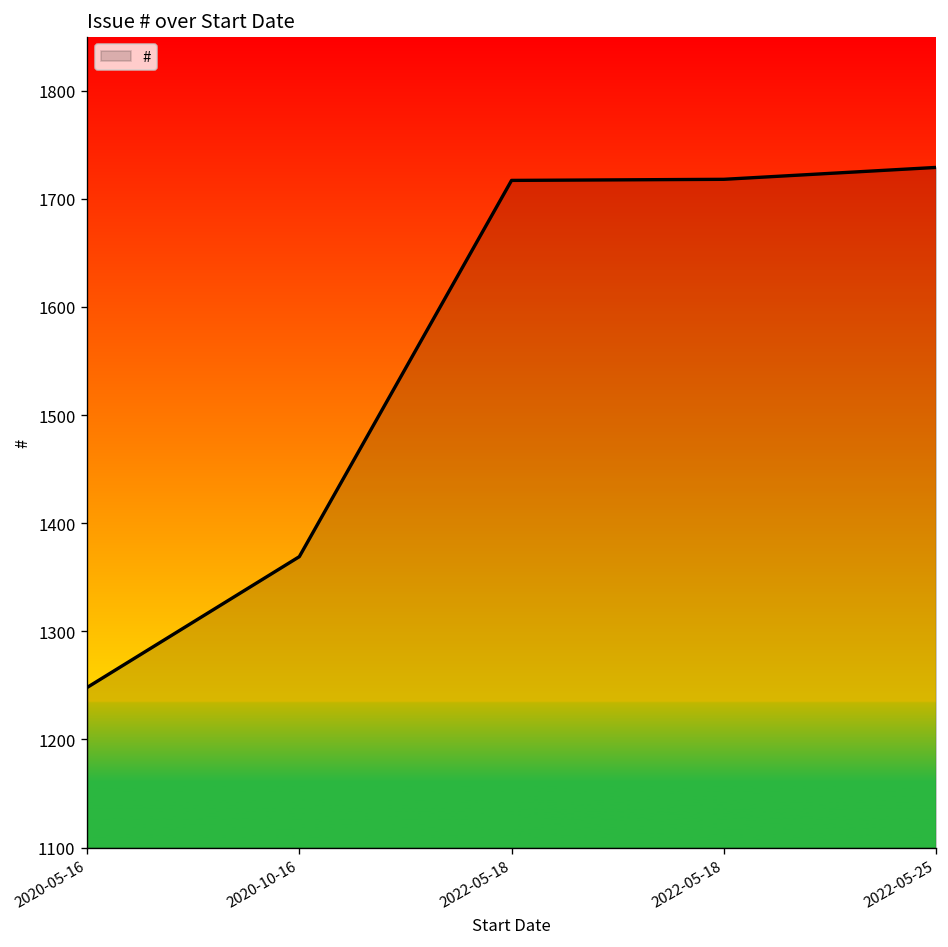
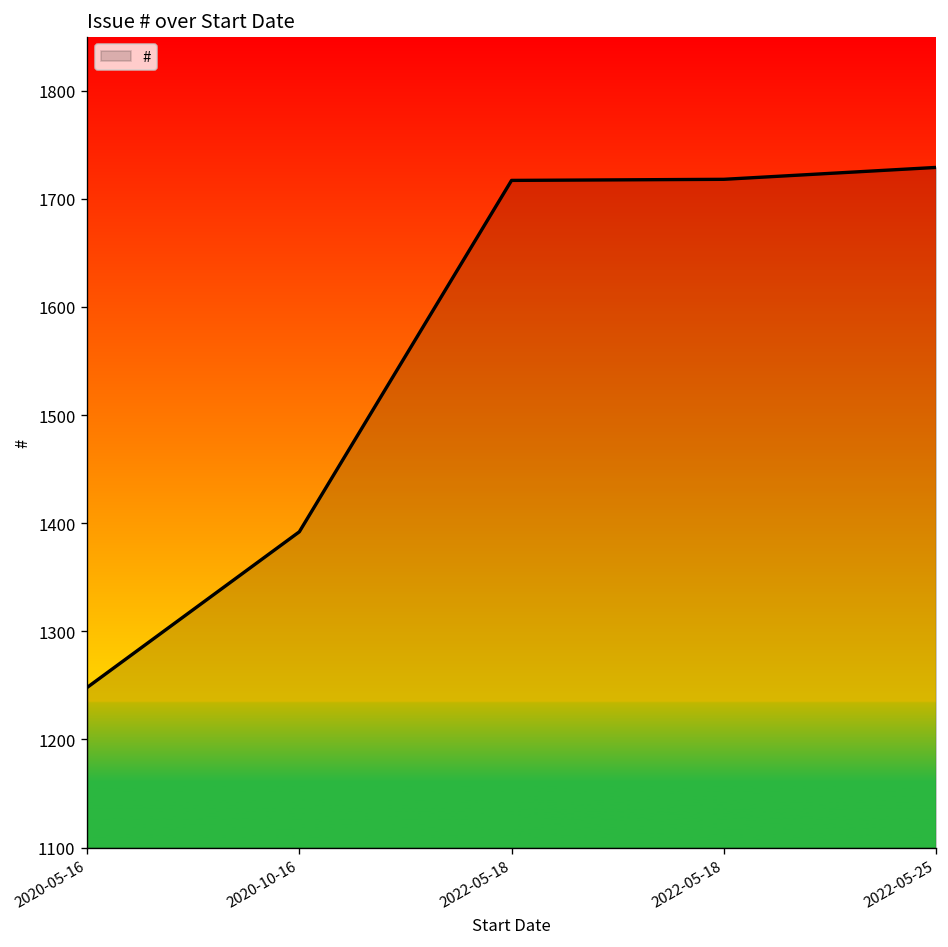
2020-10-16: 1370 -> 1390
